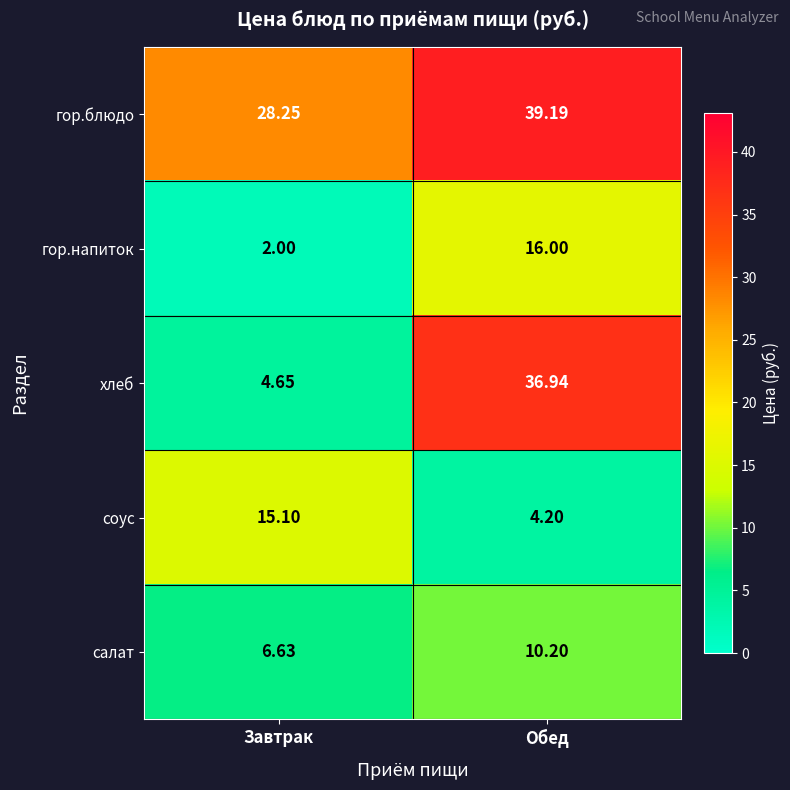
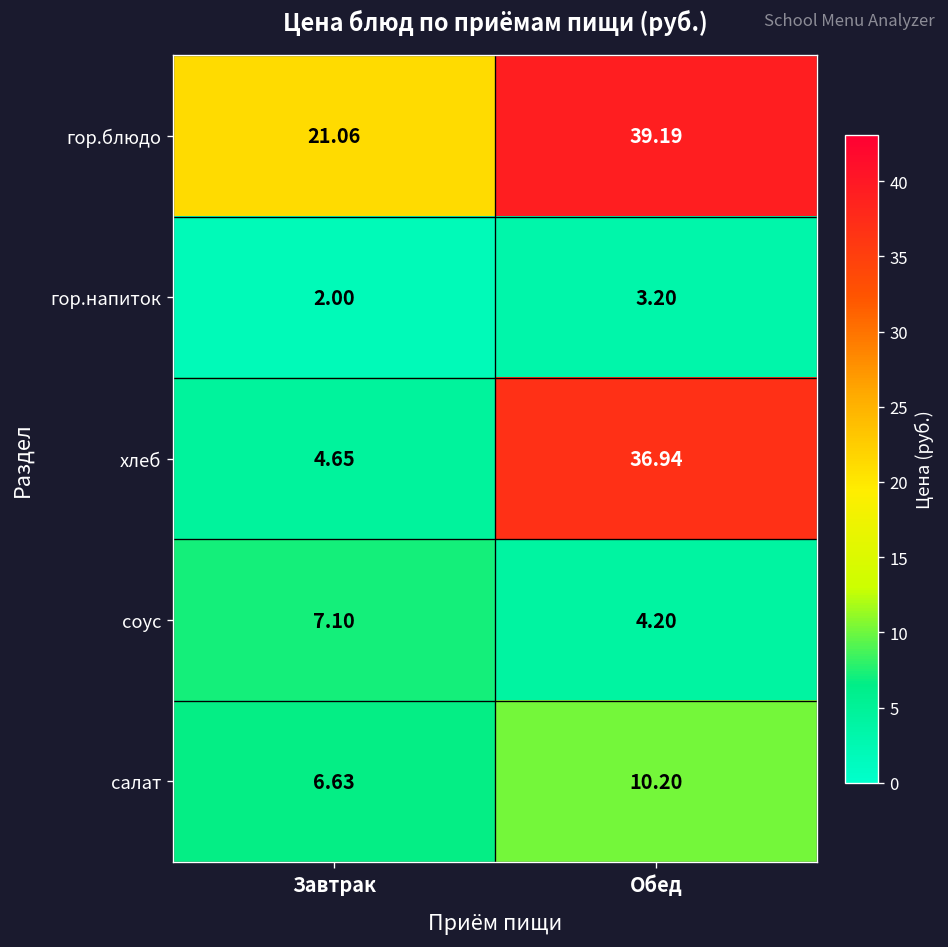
гор.блюдо, Завтрак: 28.25 -> 21.06
гор.напиток, Обед: 16.00 -> 3.20
соус, Завтрак: 15.10 -> 7.10
